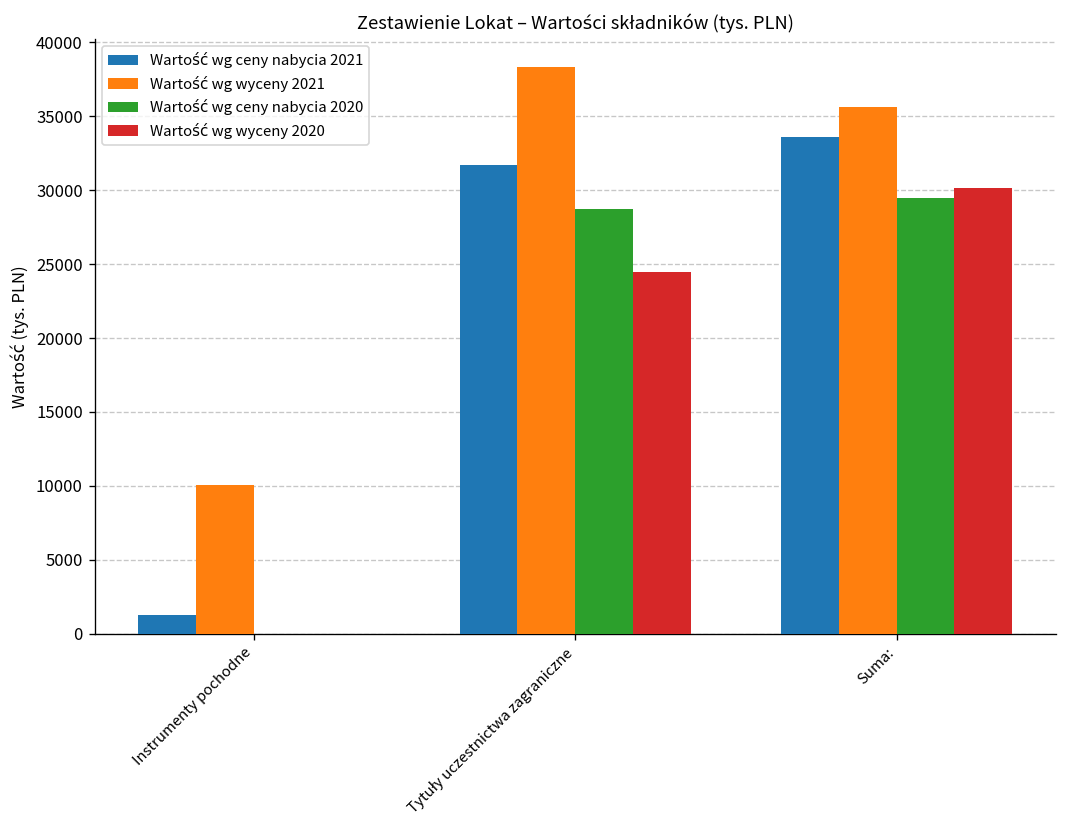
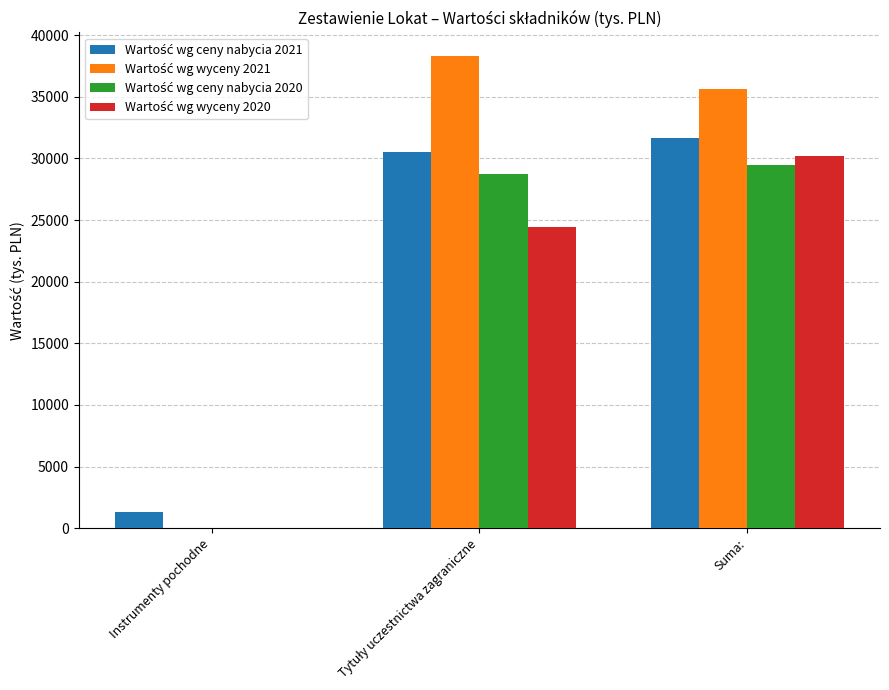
Wartość wg wyceny 2021, Instrumenty pochodne: 10100 -> 0
Wartość wg ceny nabycia 2021, Tytuły uczestnictwa zagraniczne: 31700 -> 30500
Wartość wg ceny nabycia 2021, Suma:: 33600 -> 31700
